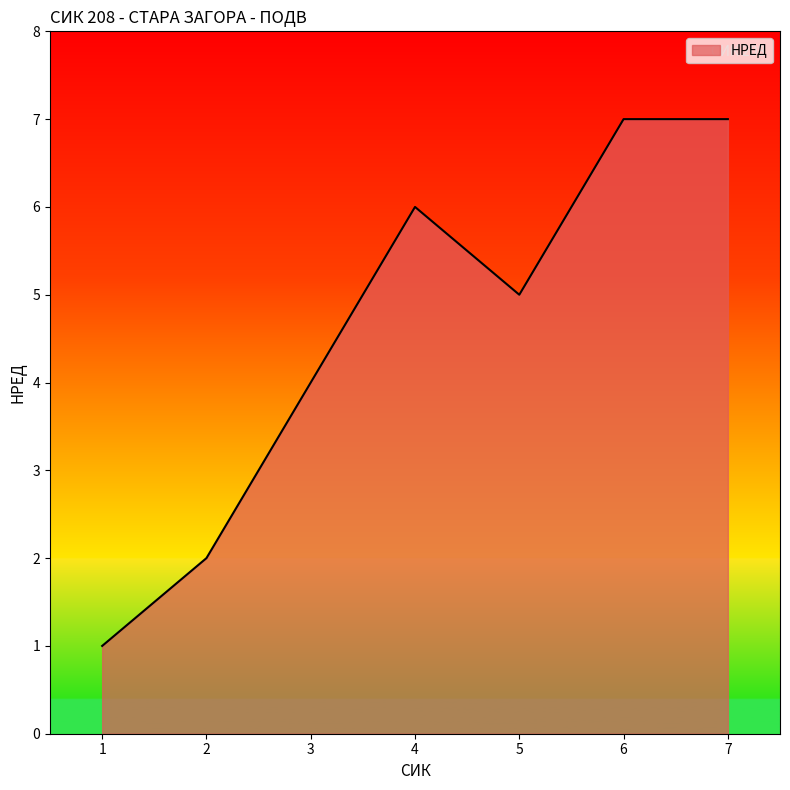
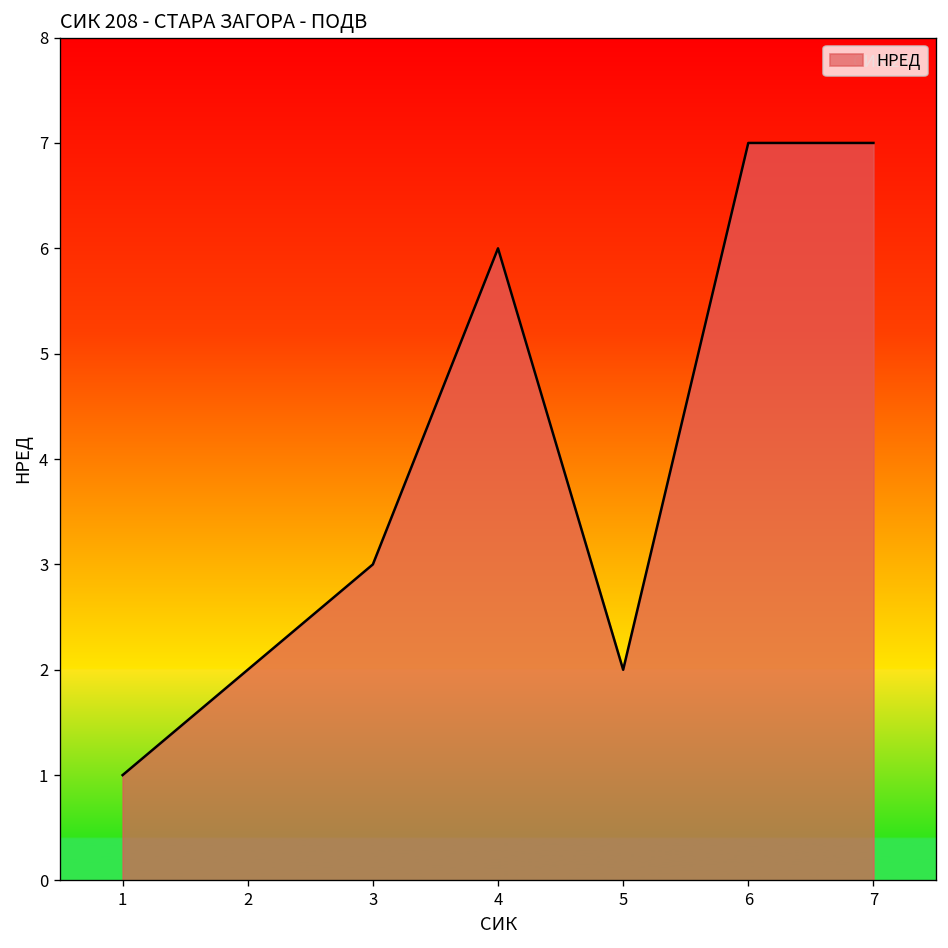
3: 4 -> 3
5: 5 -> 2
